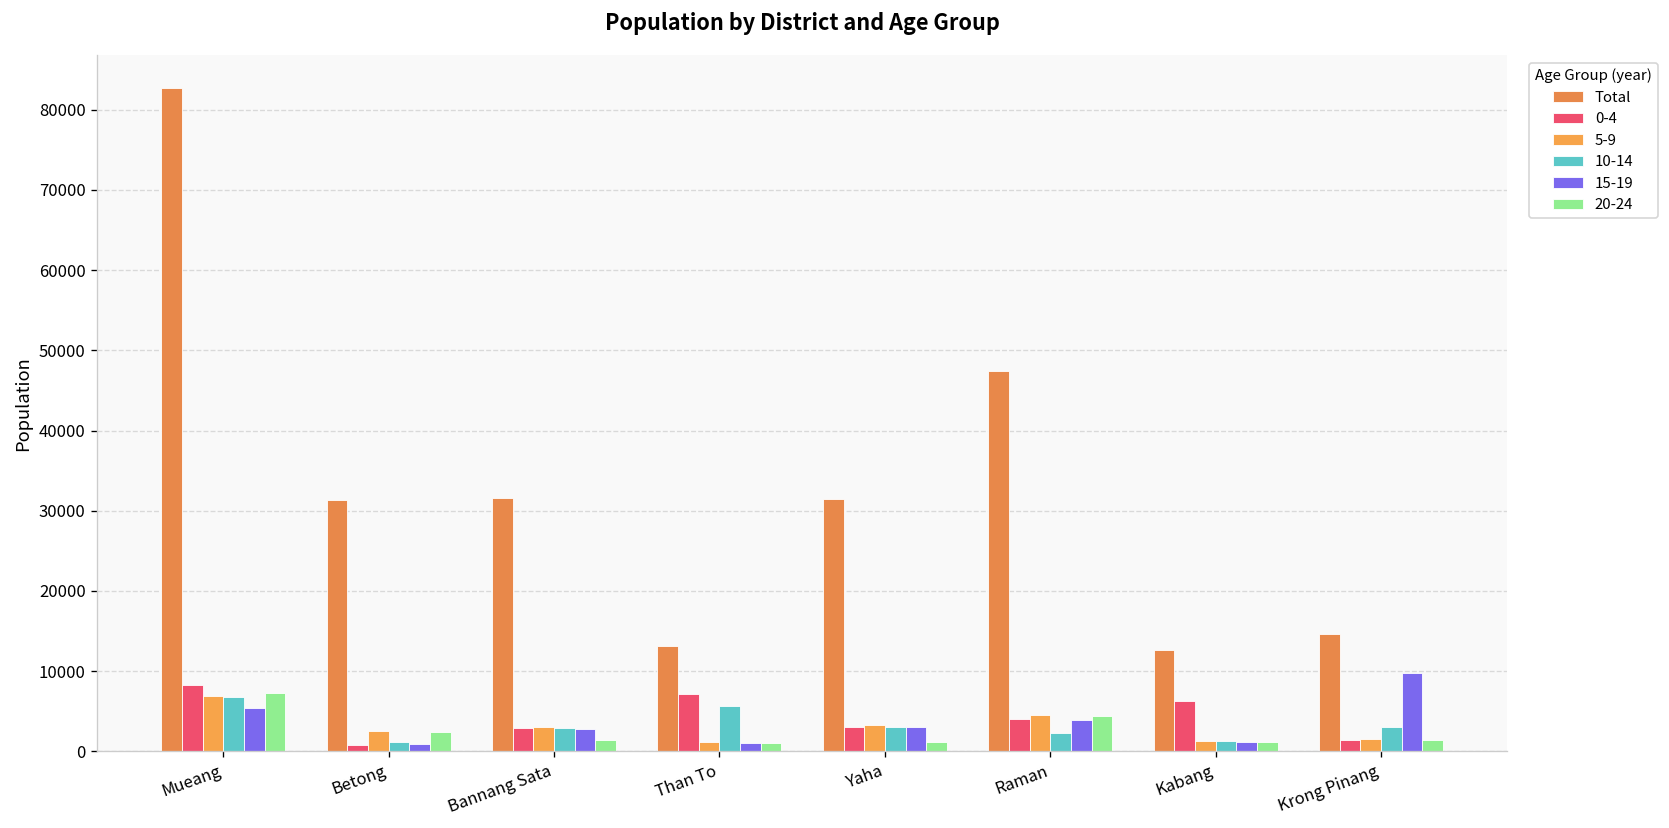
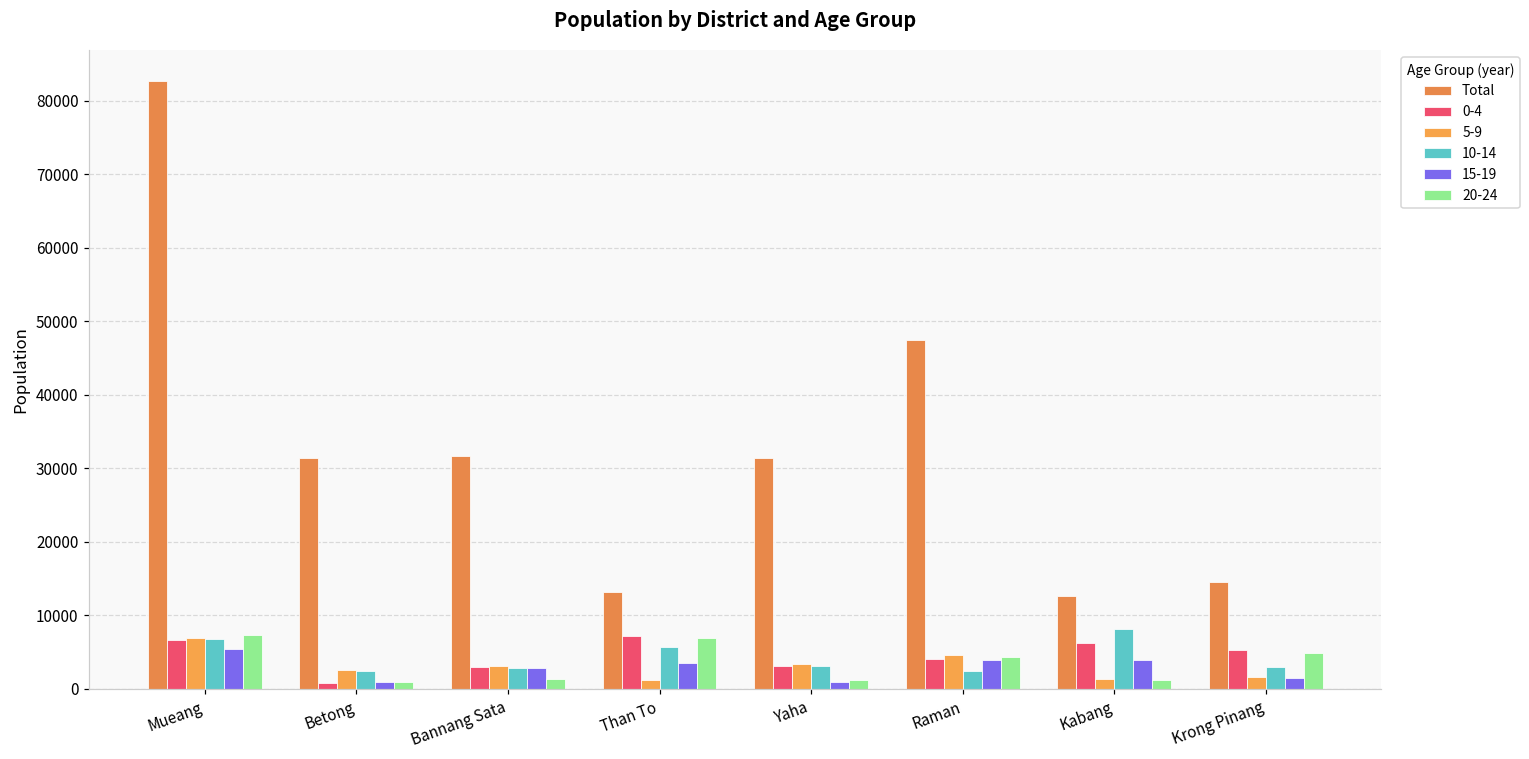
0-4, Mueang: 8000 -> 7000
10-14, Betong: 1000 -> 2000
20-24, Betong: 2000 -> 1000
15-19, Than To: 1000 -> 4000
20-24, Than To: 1000 -> 7000
15-19, Yaha: 3000 -> 1000
10-14, Kabang: 1000 -> 8000
15-19, Kabang: 1000 -> 4000
0-4, Krong Pinang: 1000 -> 5000
15-19, Krong Pinang: 10000 -> 1000
20-24, Krong Pinang: 1000 -> 5000
